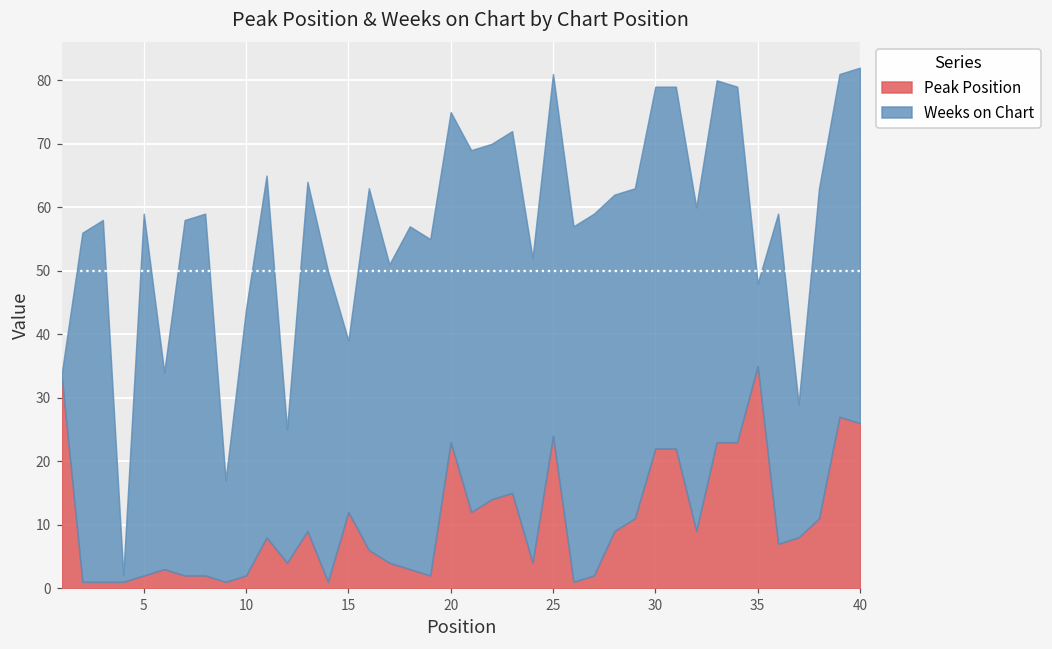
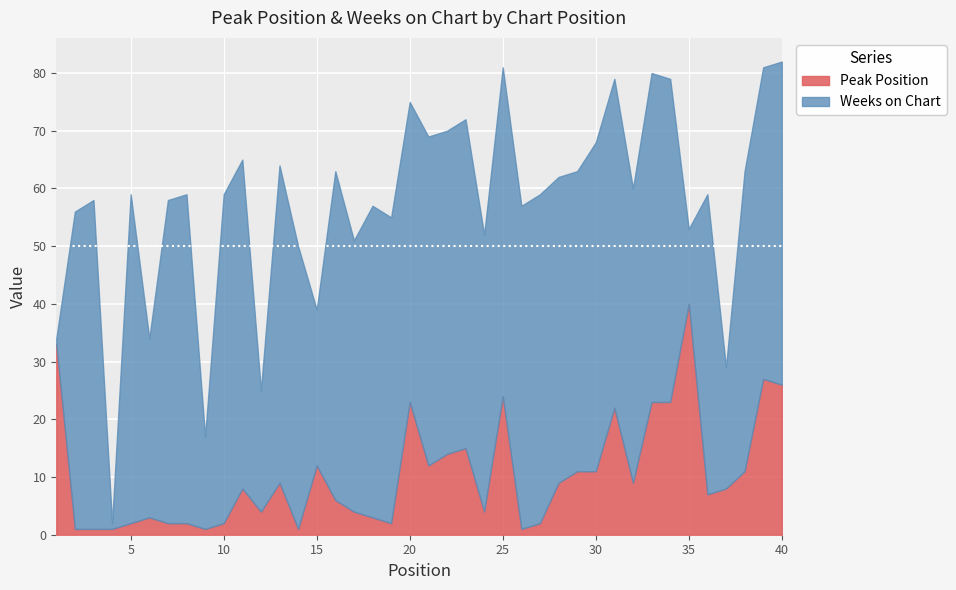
Weeks on Chart, 10: 42 -> 57
Peak Position, 30: 22 -> 11
Peak Position, 35: 35 -> 40
